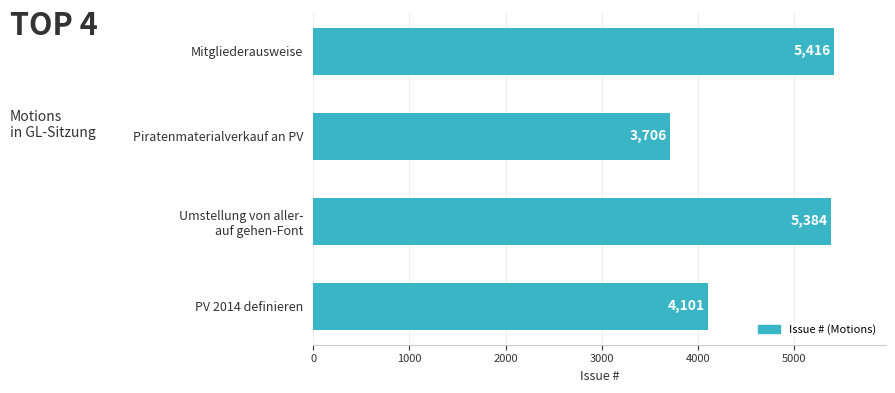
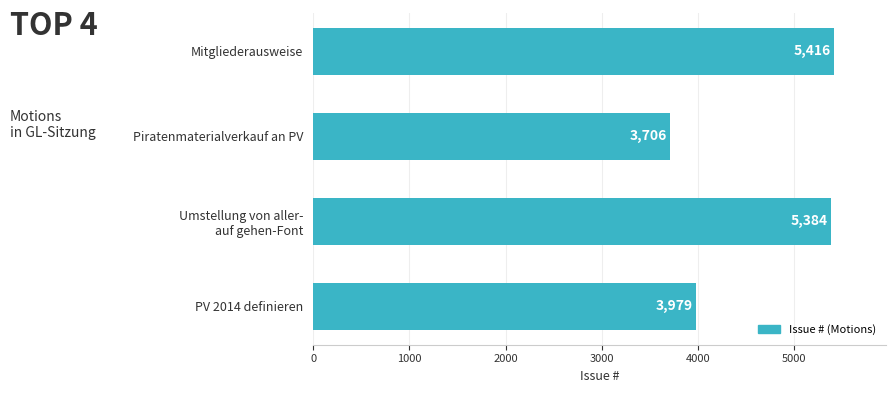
PV 2014 definieren: 4,101 -> 3,979
